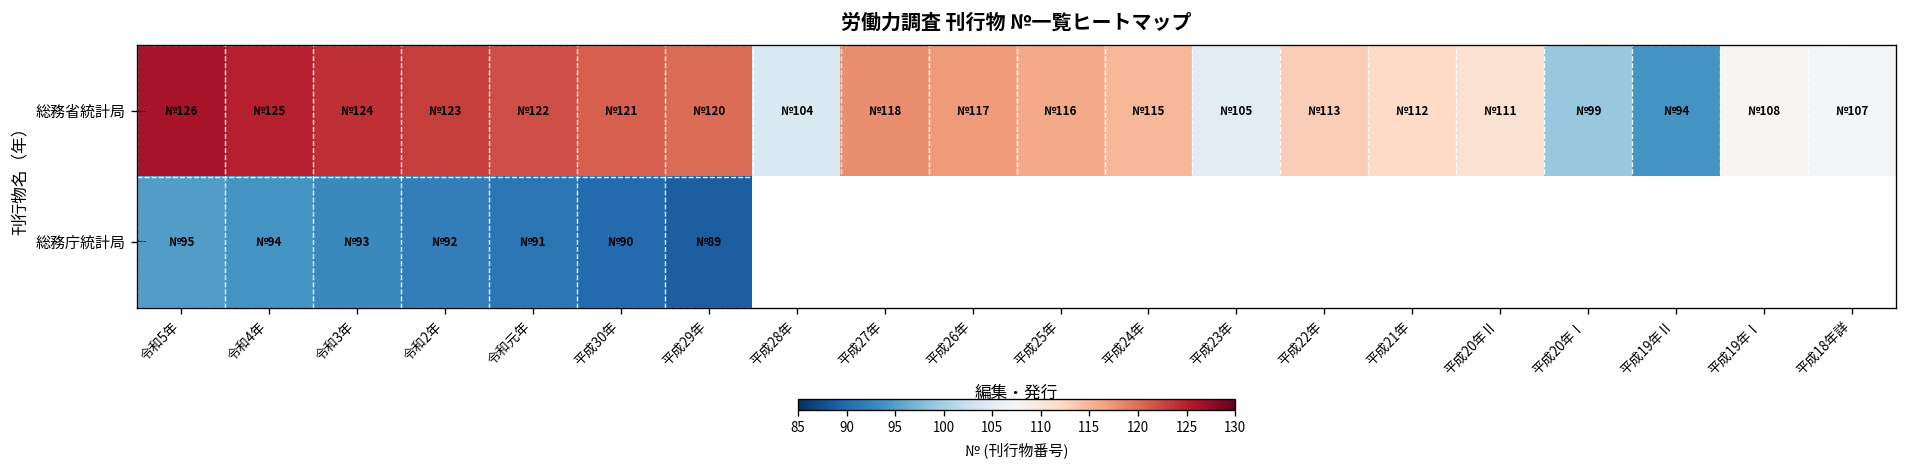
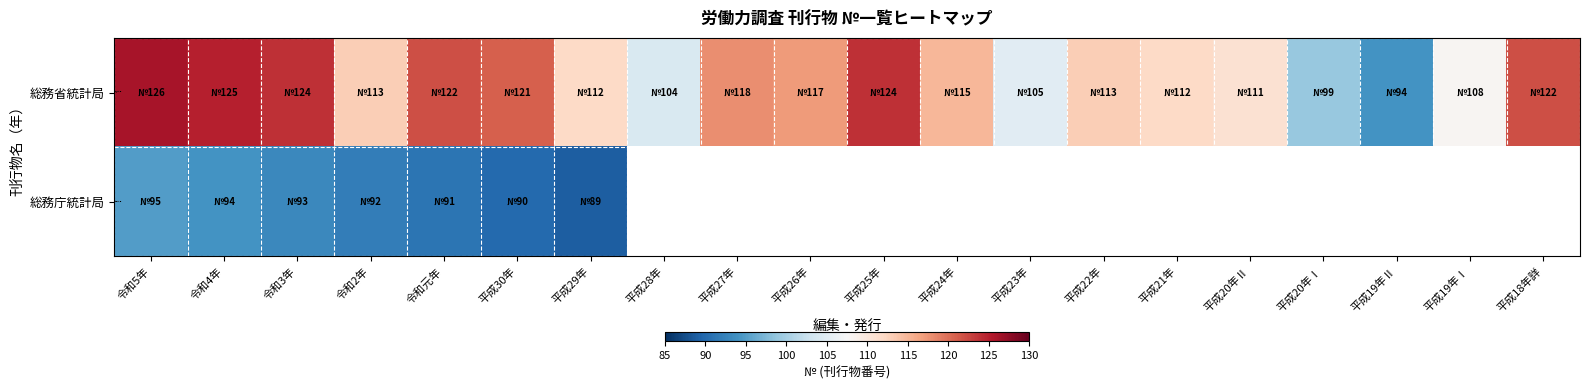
総務省統計局, 令和2年: 123 -> 113
総務省統計局, 平成29年: 120 -> 112
総務省統計局, 平成25年: 116 -> 124
総務省統計局, 平成18年詳: 107 -> 122
